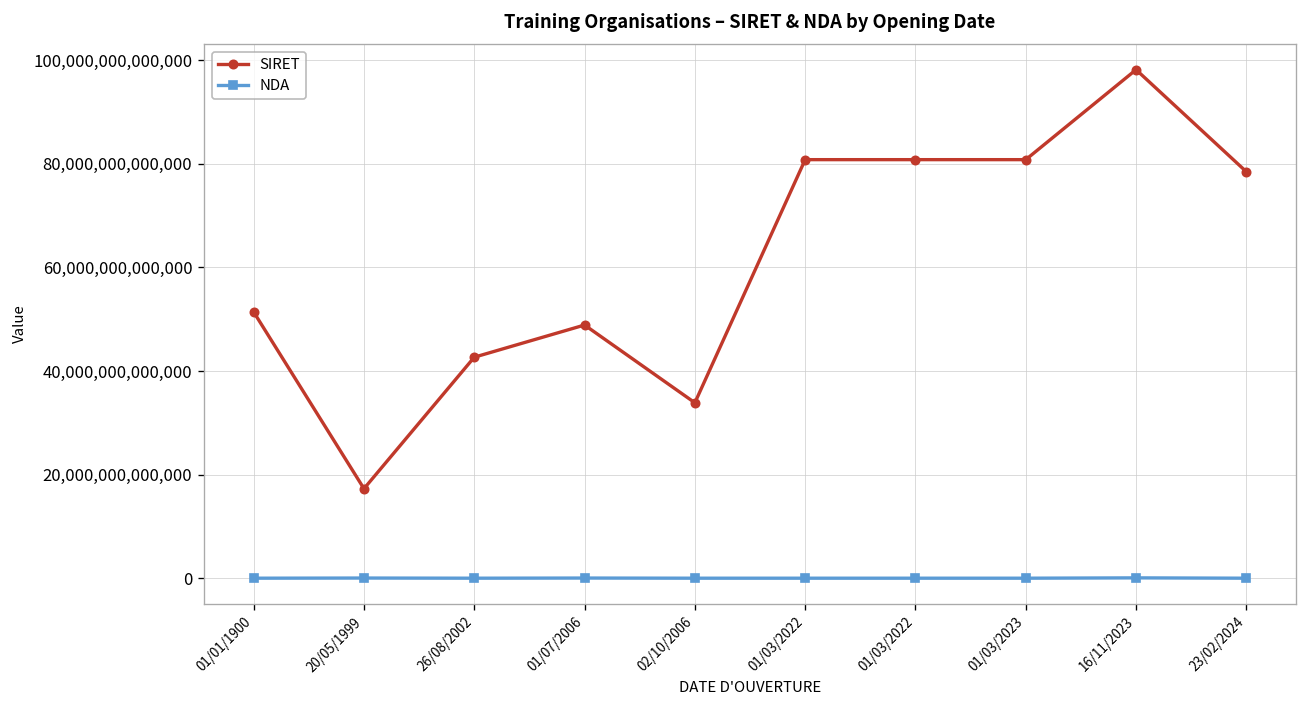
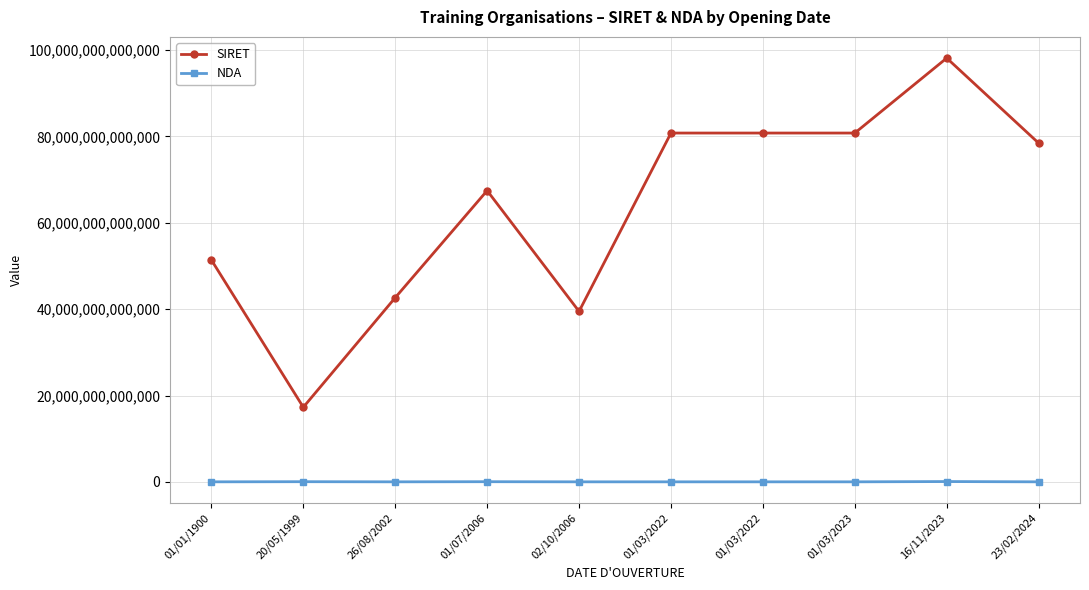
SIRET, 01/07/2006: 49,000,000,000,000 -> 67,000,000,000,000
SIRET, 02/10/2006: 34,000,000,000,000 -> 39,000,000,000,000
